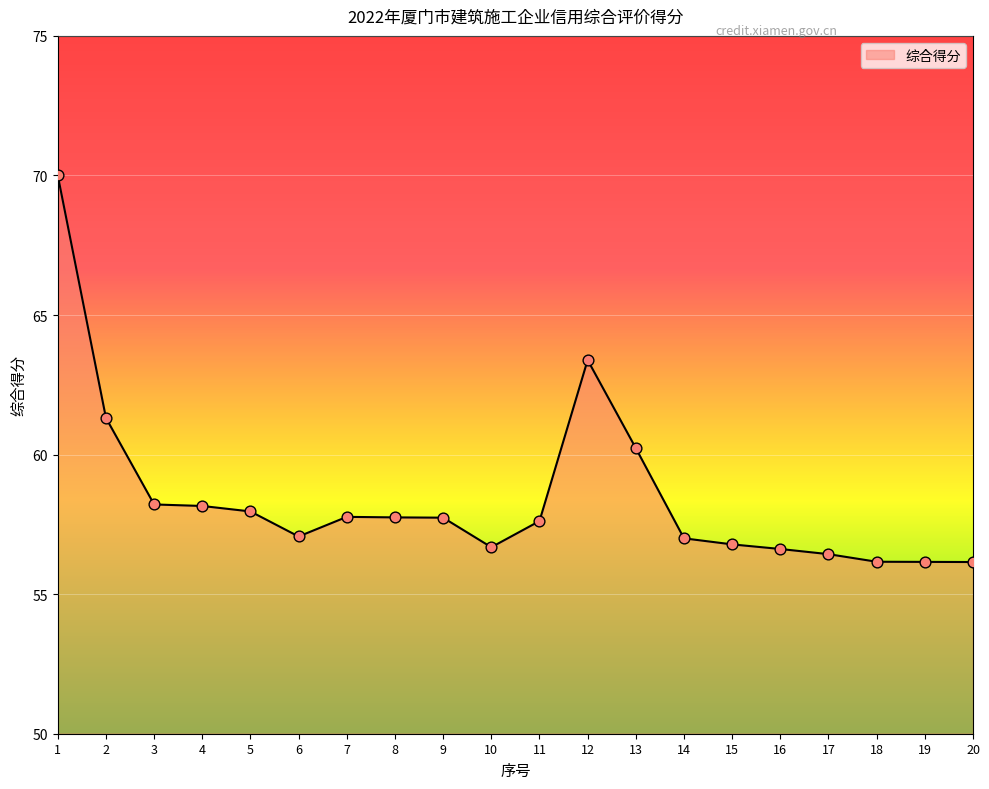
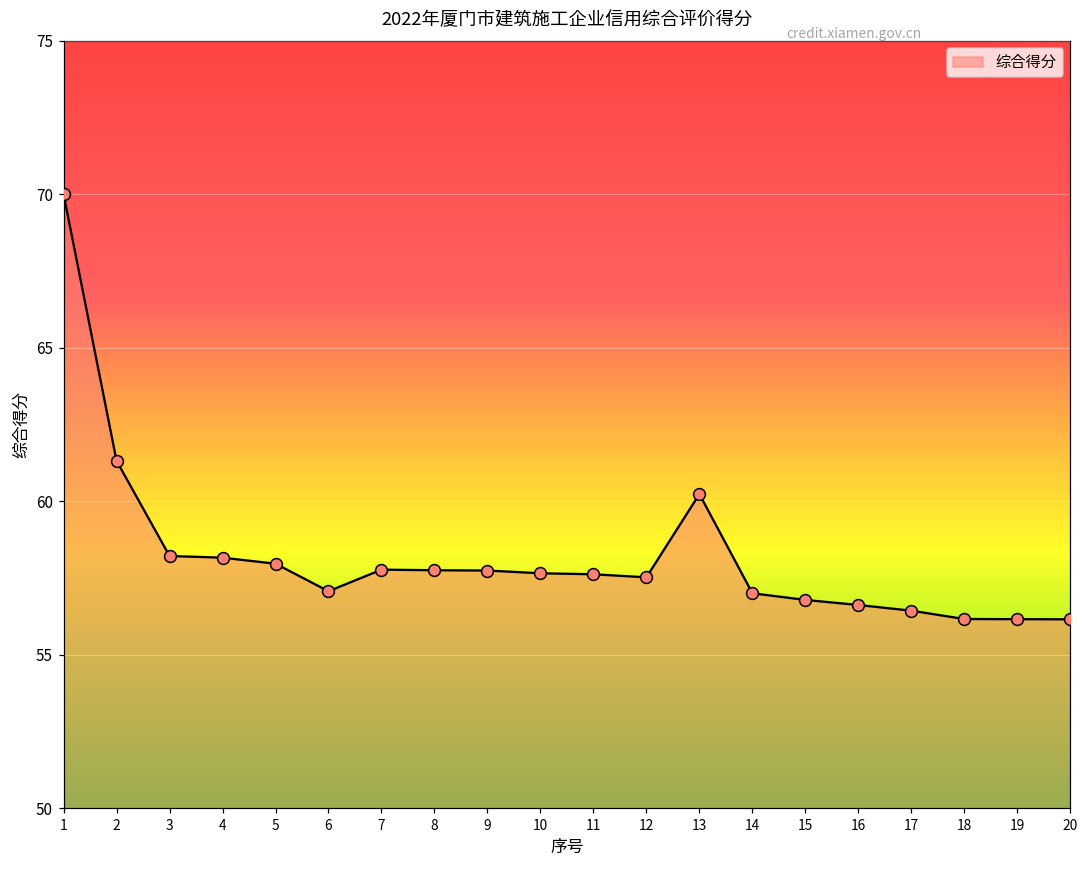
10: 56.7 -> 57.7
12: 63.4 -> 57.5
